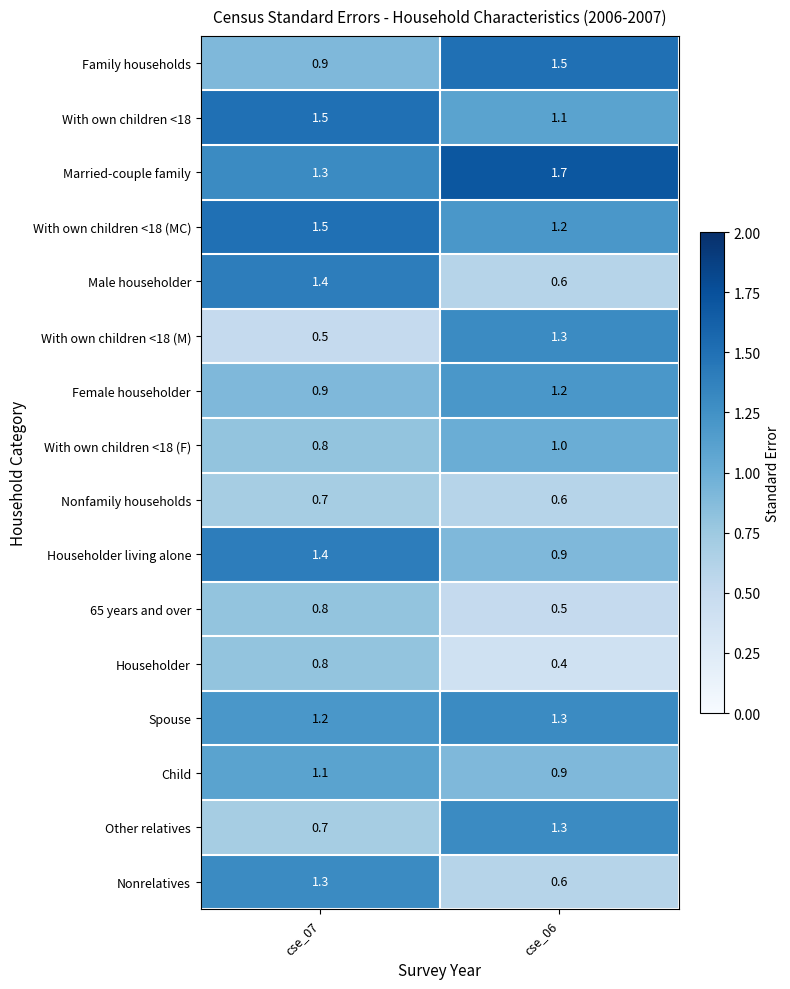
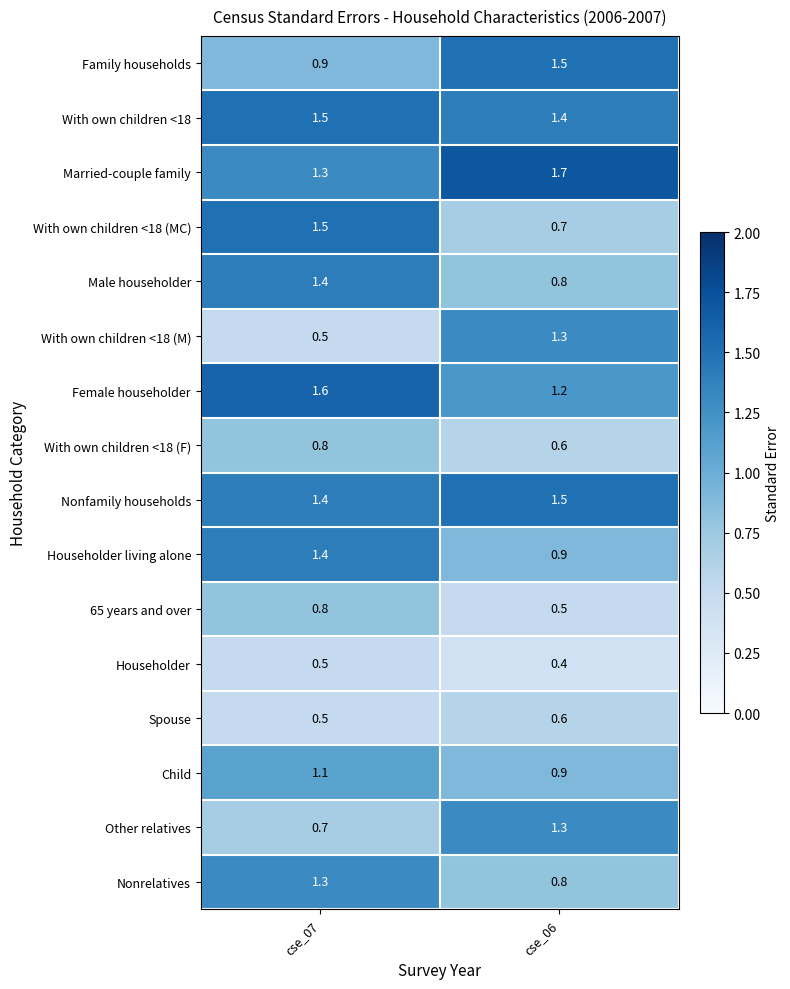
With own children <18, cse_06: 1.1 -> 1.4
With own children <18 (MC), cse_06: 1.2 -> 0.7
Male householder, cse_06: 0.6 -> 0.8
Female householder, cse_07: 0.9 -> 1.6
With own children <18 (F), cse_06: 1.0 -> 0.6
Nonfamily households, cse_07: 0.7 -> 1.4
Nonfamily households, cse_06: 0.6 -> 1.5
Householder, cse_07: 0.8 -> 0.5
Spouse, cse_07: 1.2 -> 0.5
Spouse, cse_06: 1.3 -> 0.6
Nonrelatives, cse_06: 0.6 -> 0.8
